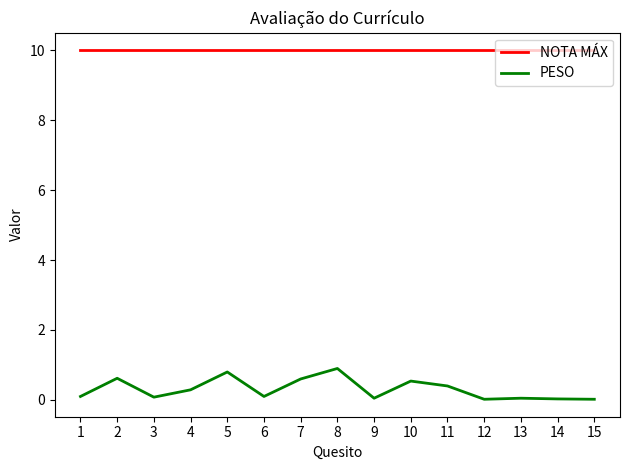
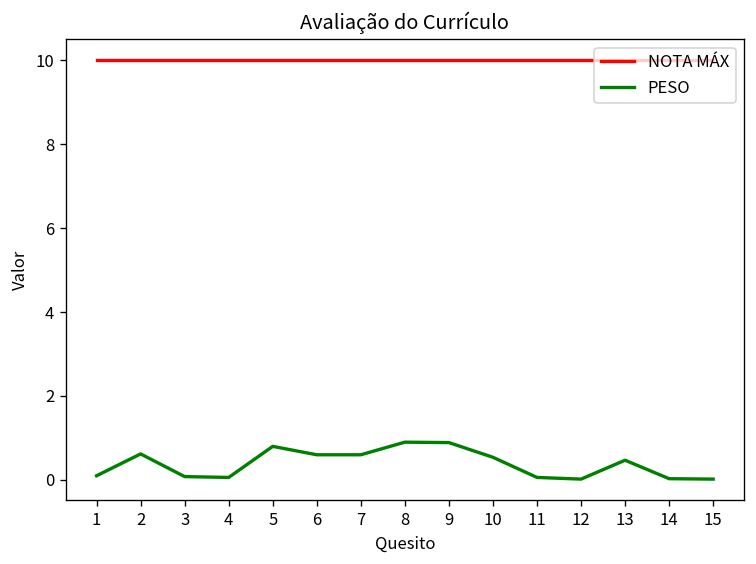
PESO, 4: 0.3 -> 0.1
PESO, 6: 0.1 -> 0.6
PESO, 9: 0.1 -> 0.9
PESO, 11: 0.4 -> 0.1
PESO, 13: 0.1 -> 0.5
